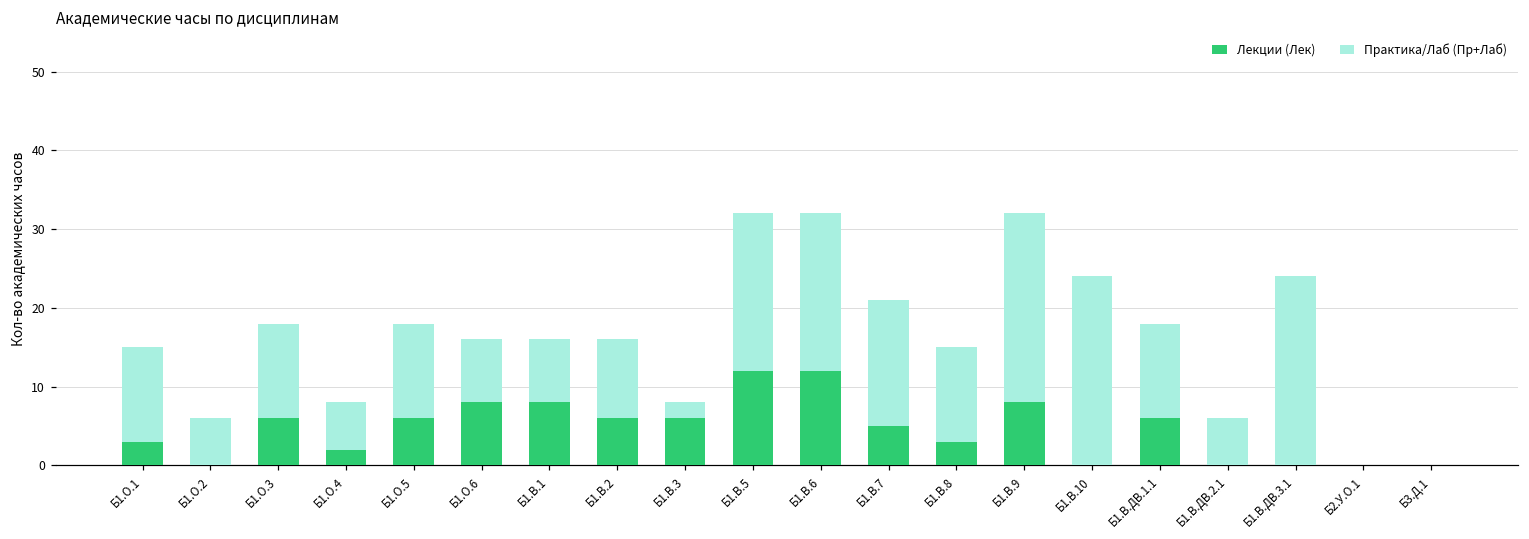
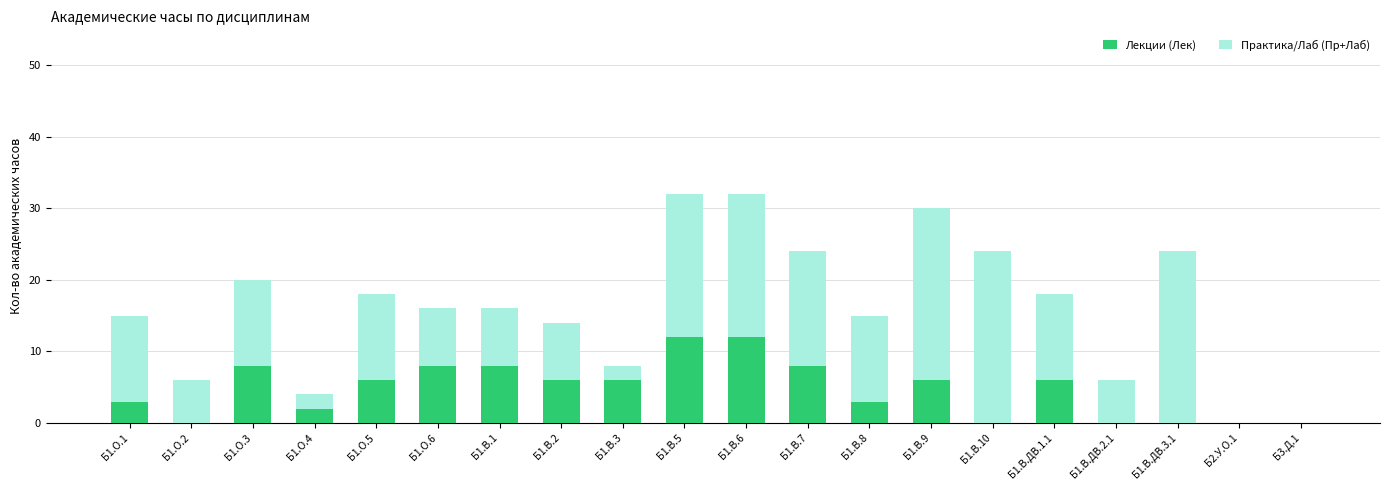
Лекции (Лек), Б1.О.3: 6 -> 8
Практика/Лаб (Пр+Лаб), Б1.О.4: 6 -> 2
Практика/Лаб (Пр+Лаб), Б1.В.2: 10 -> 8
Лекции (Лек), Б1.В.7: 5 -> 8
Лекции (Лек), Б1.В.9: 8 -> 6
